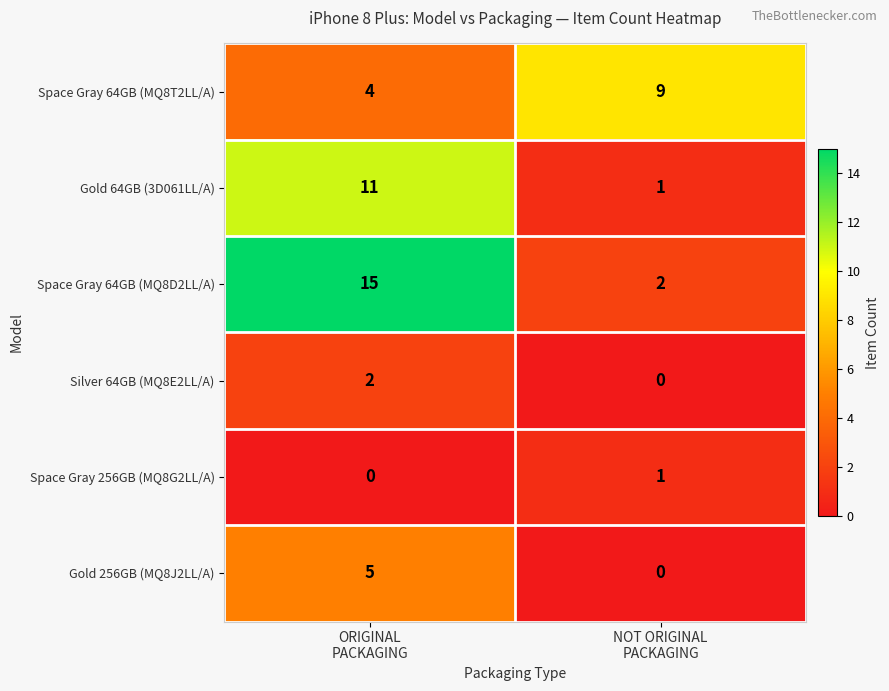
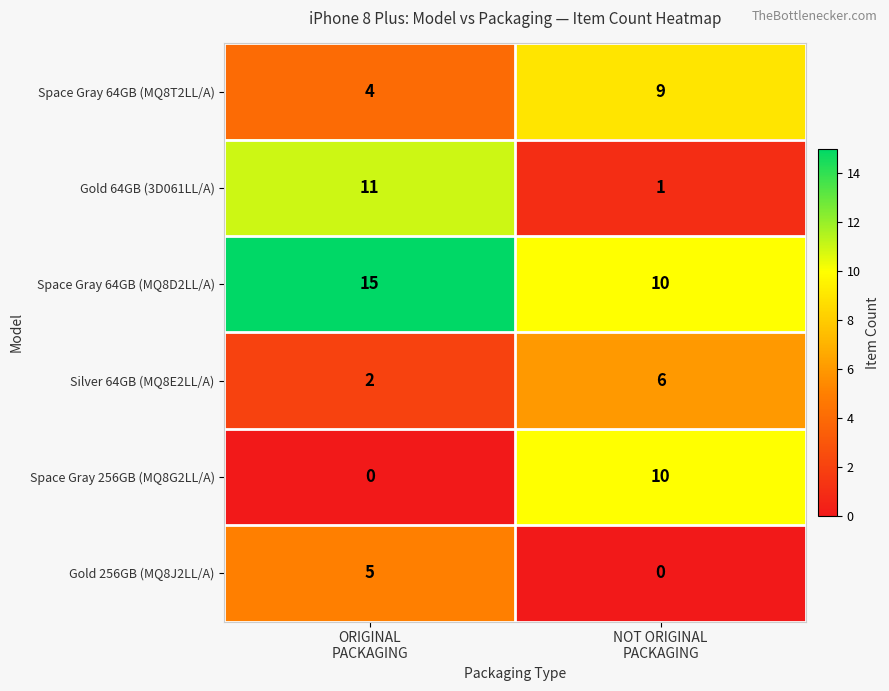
Space Gray 64GB (MQ8D2LL/A), NOT ORIGINAL PACKAGING: 2 -> 10
Silver 64GB (MQ8E2LL/A), NOT ORIGINAL PACKAGING: 0 -> 6
Space Gray 256GB (MQ8G2LL/A), NOT ORIGINAL PACKAGING: 1 -> 10
